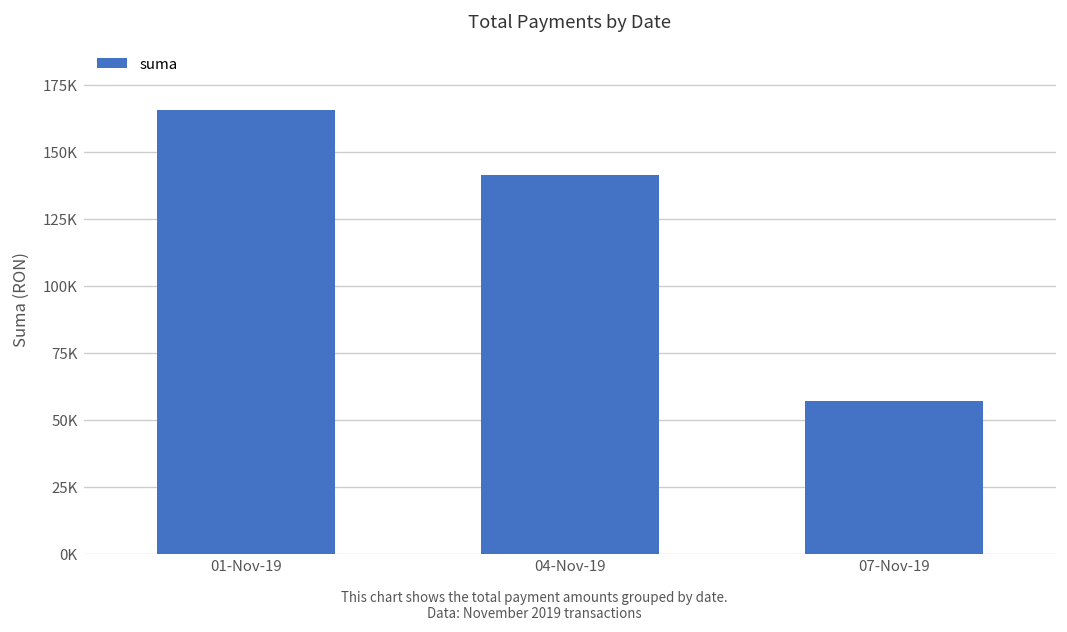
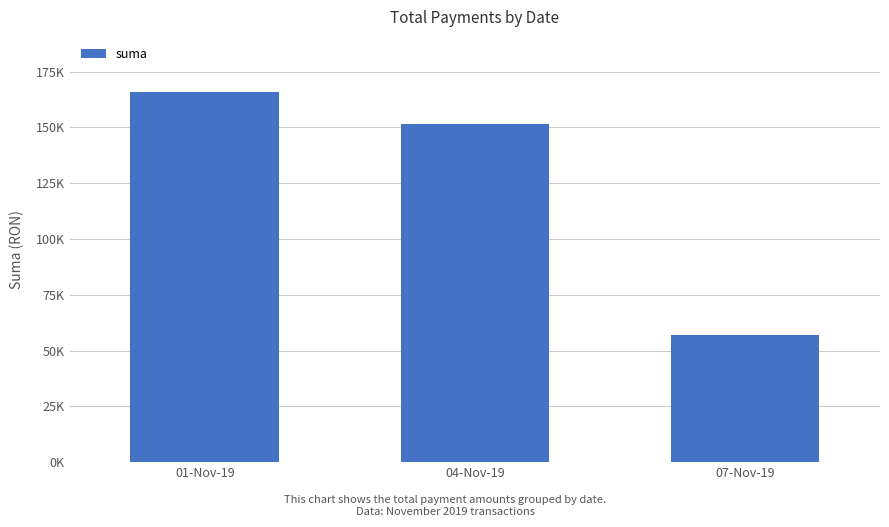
04-Nov-19: 141000 -> 151000
